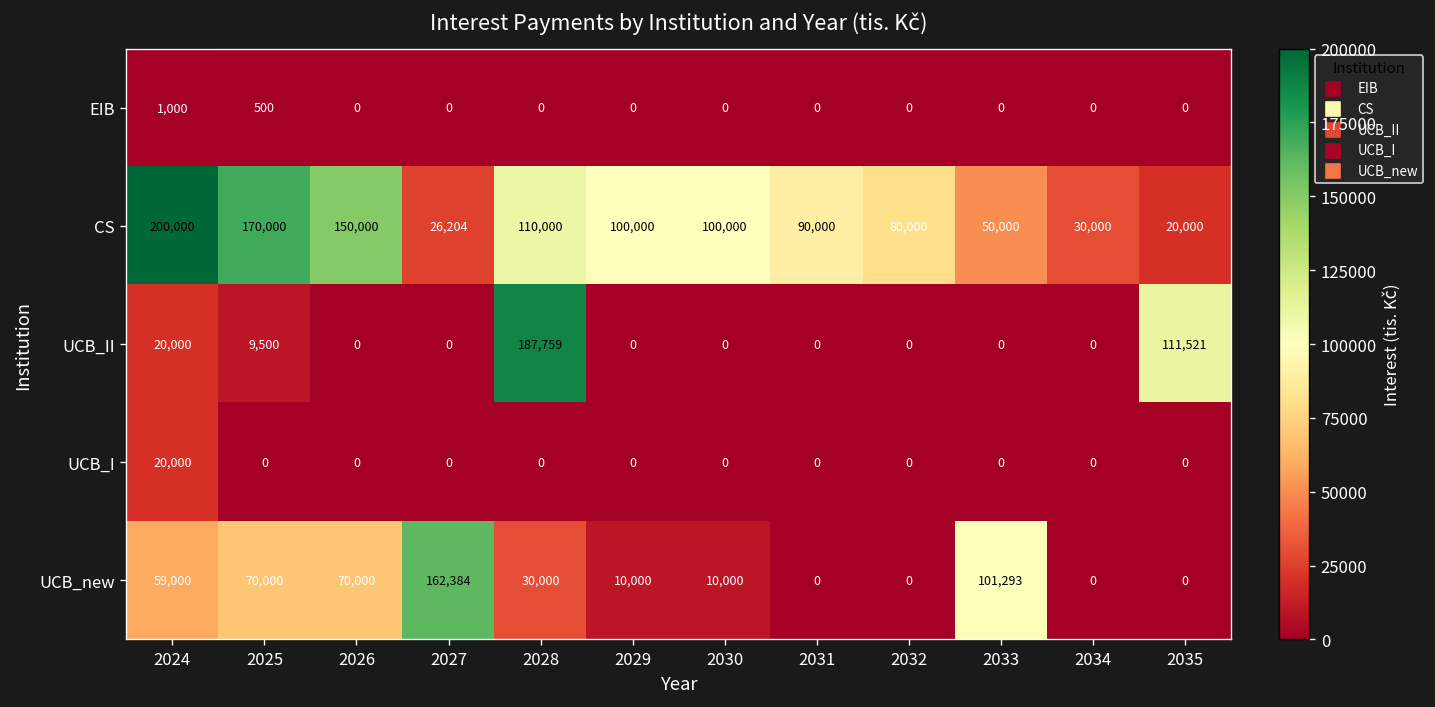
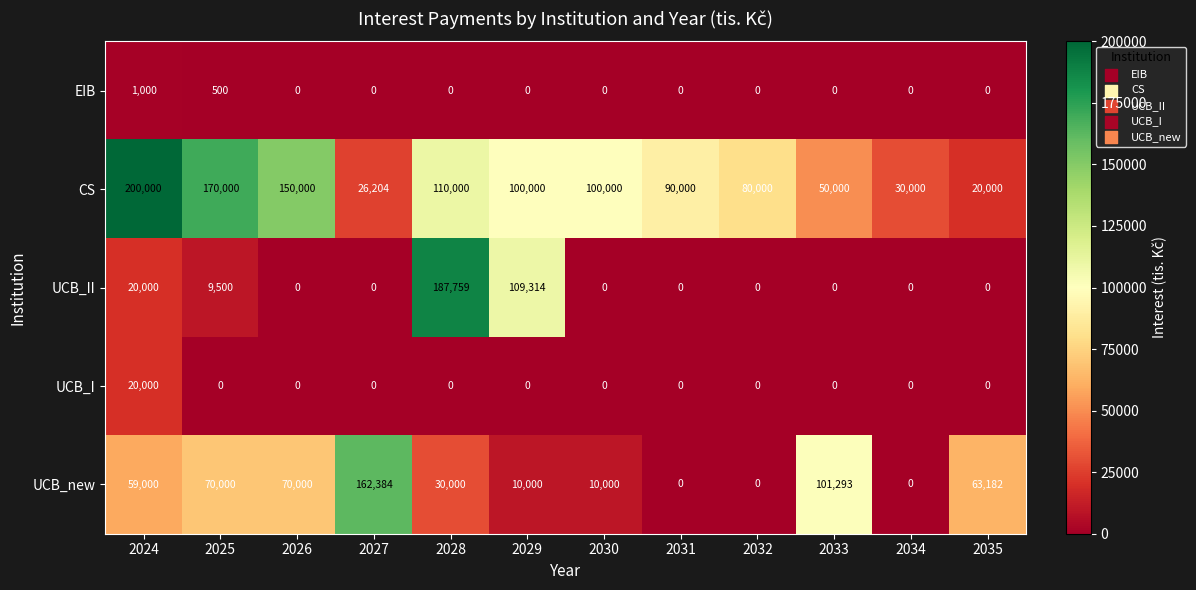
UCB_II, 2029: 0 -> 109,314
UCB_II, 2035: 111,521 -> 0
UCB_new, 2035: 0 -> 63,182
